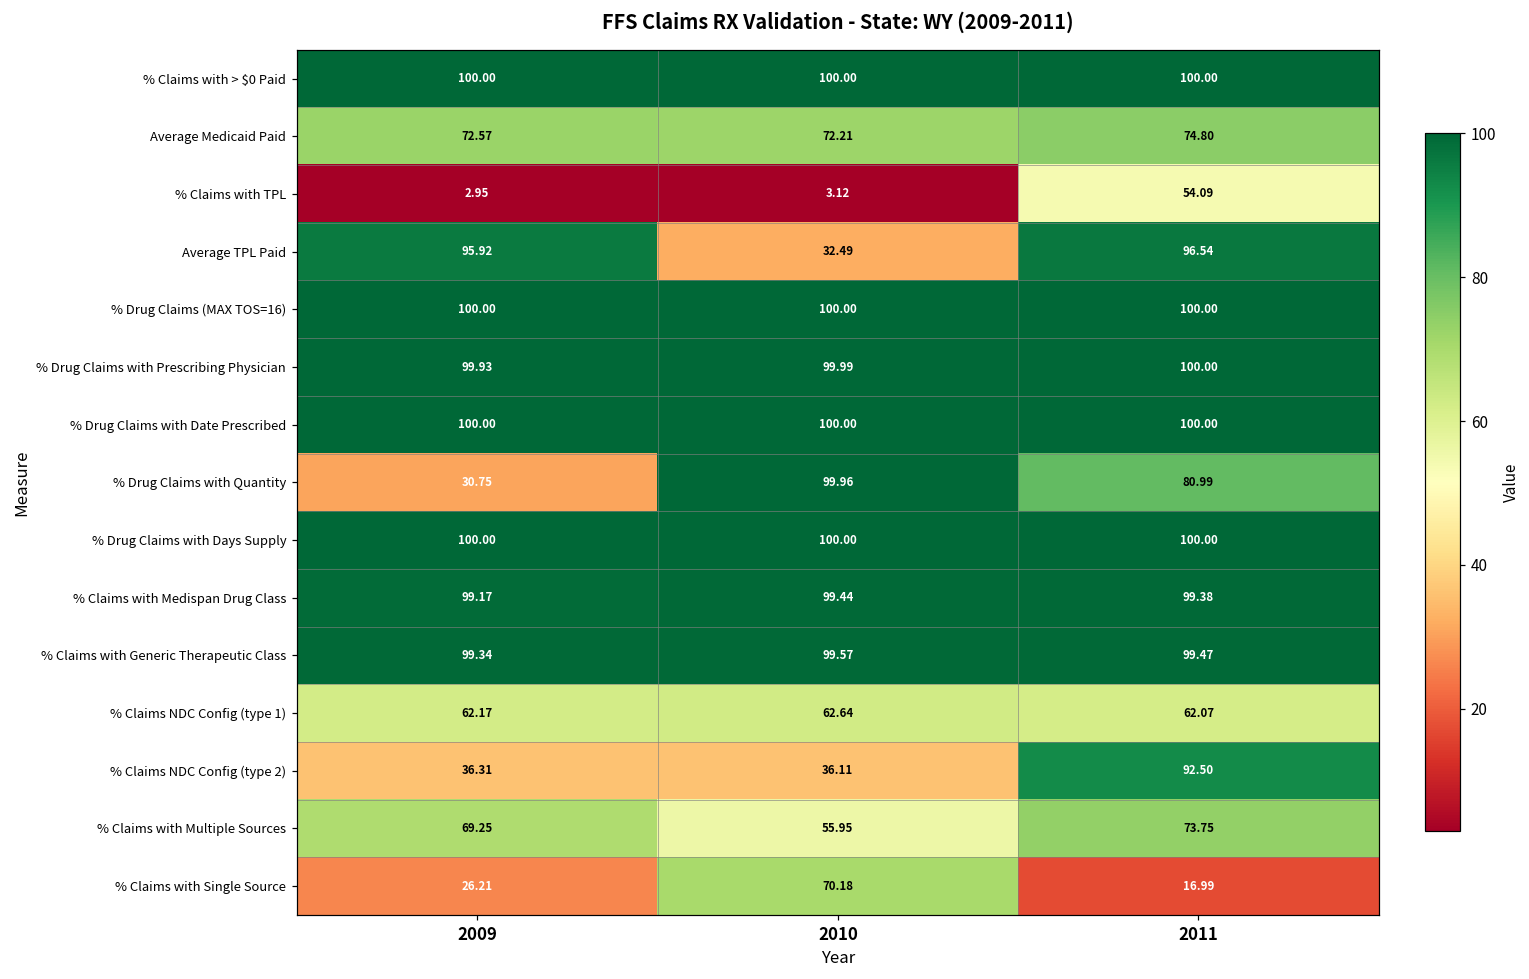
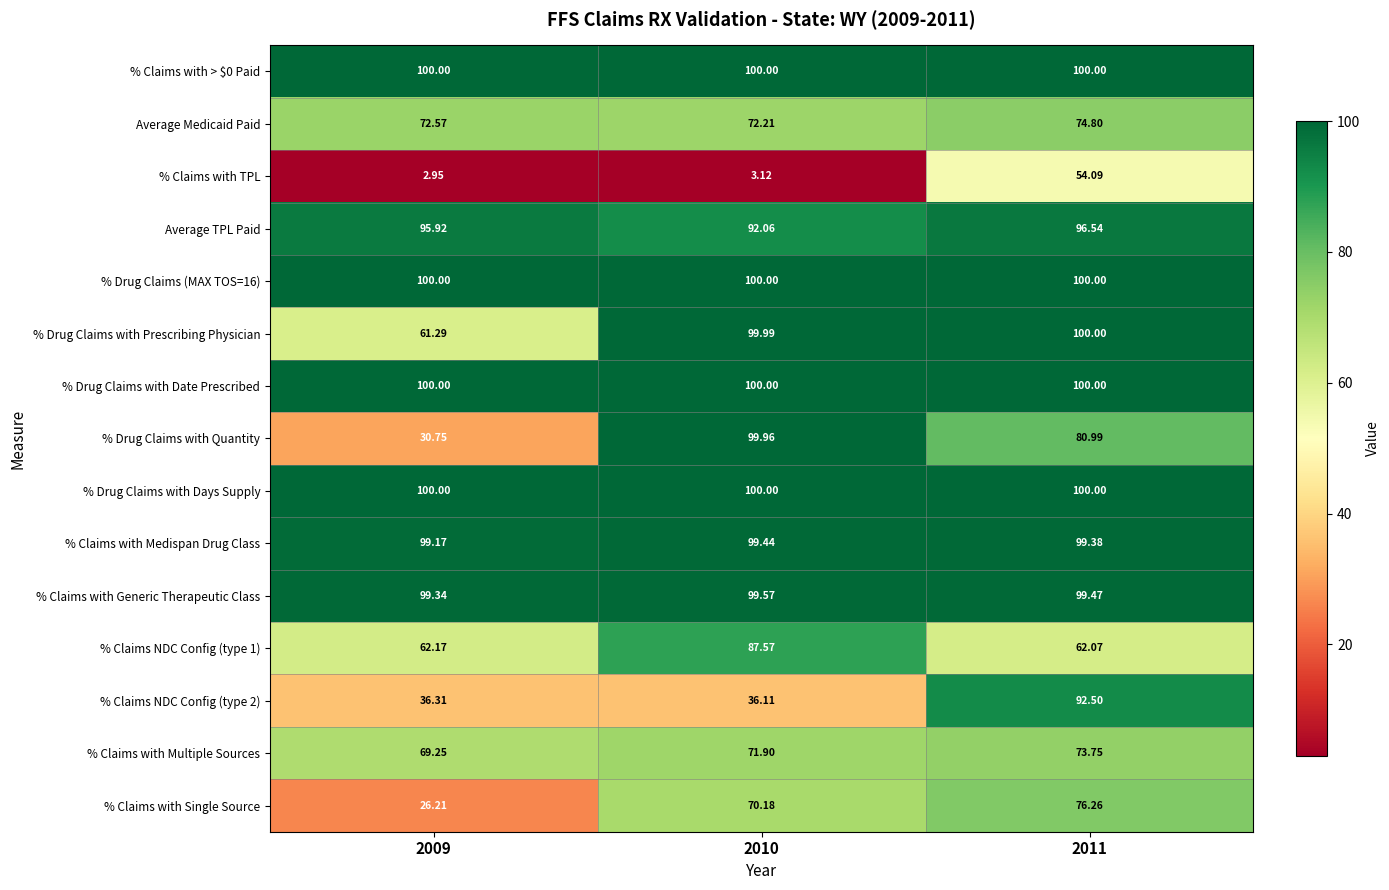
Average TPL Paid, 2010: 32.49 -> 92.06
% Drug Claims with Prescribing Physician, 2009: 99.93 -> 61.29
% Claims NDC Config (type 1), 2010: 62.64 -> 87.57
% Claims with Multiple Sources, 2010: 55.95 -> 71.90
% Claims with Single Source, 2011: 16.99 -> 76.26
